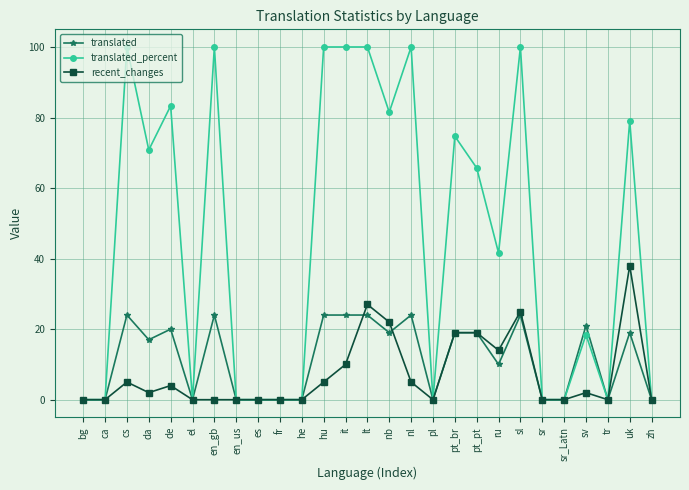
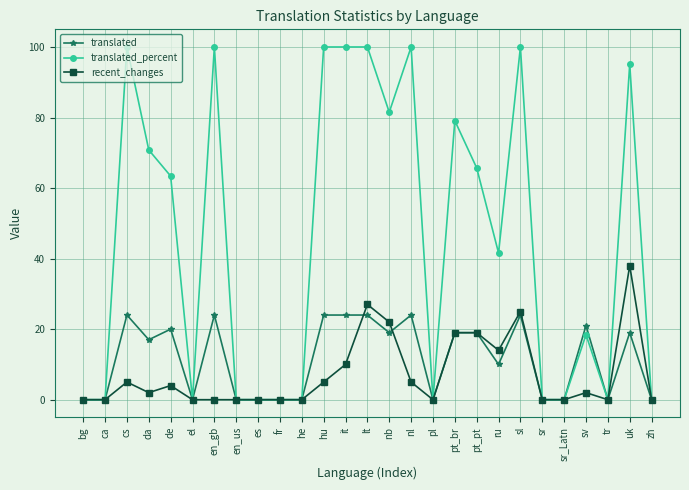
translated_percent, de: 83 -> 63
translated_percent, pt_br: 75 -> 79
translated_percent, uk: 79 -> 95
